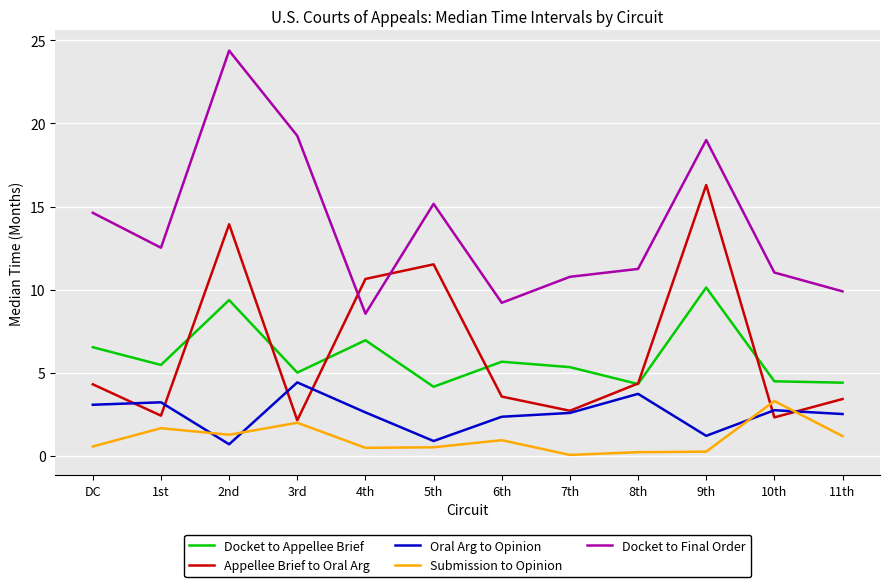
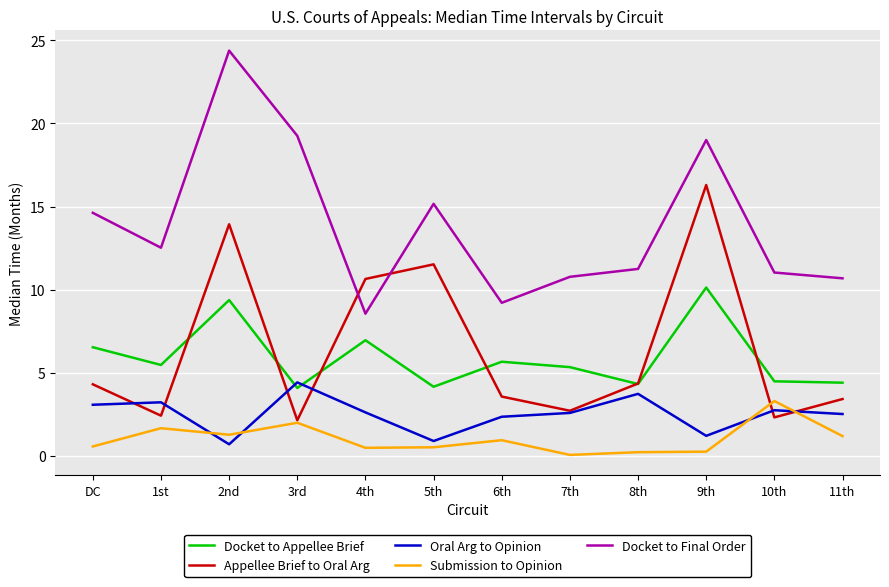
Docket to Appellee Brief, 3rd: 5.0 -> 4.1
Docket to Final Order, 11th: 9.9 -> 10.7
